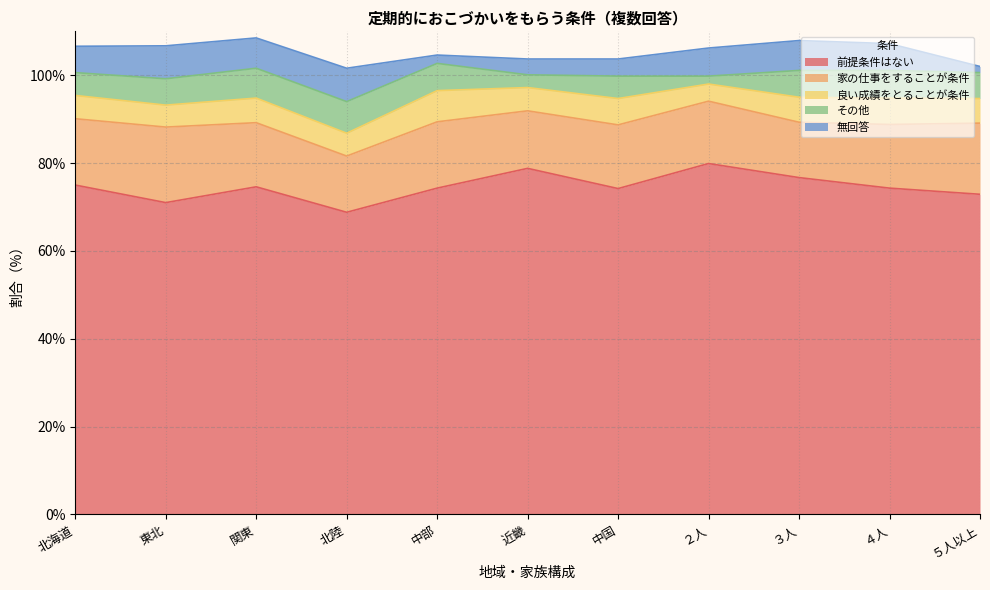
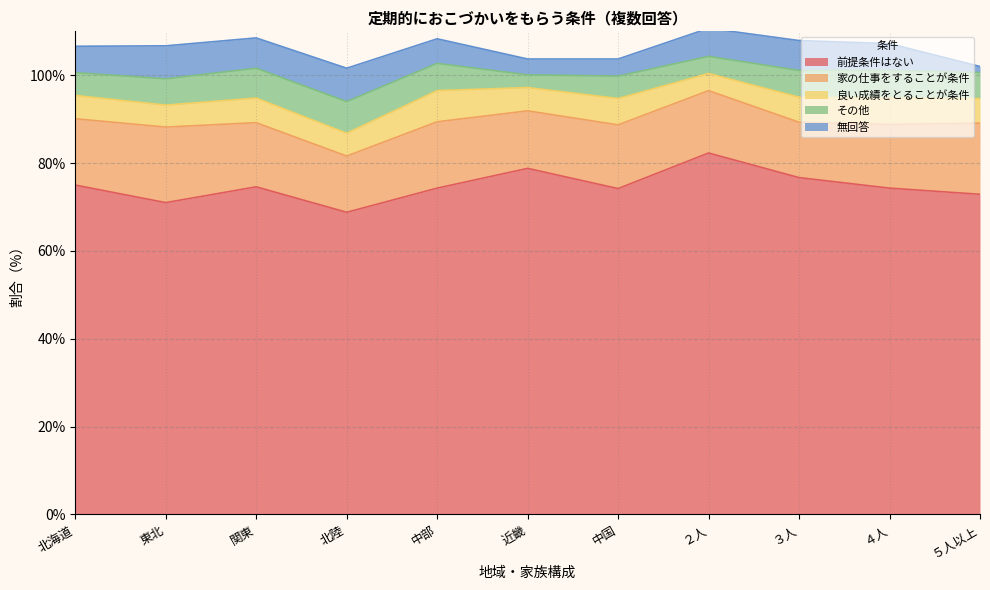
無回答, 中部: 2% -> 6%
前提条件はない, ２人: 80% -> 82%
その他, ２人: 2% -> 4%
